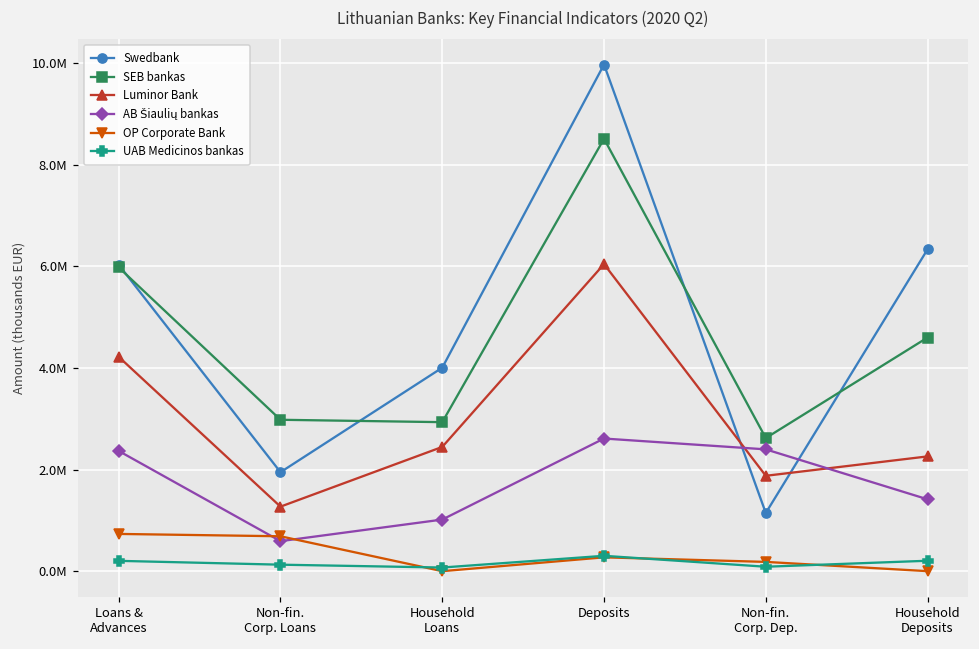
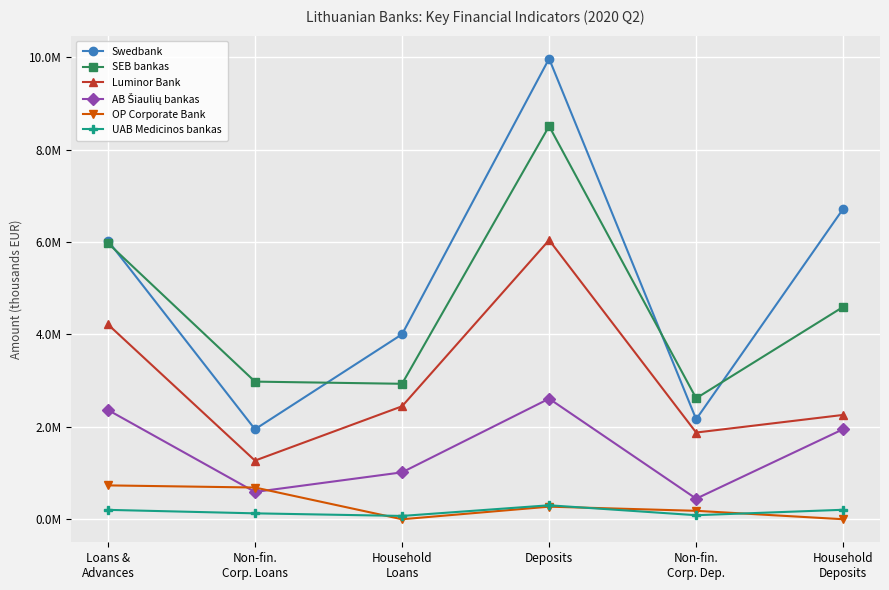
Swedbank, Non-fin. Corp. Dep.: 1100000 -> 2200000
AB Šiaulių bankas, Non-fin. Corp. Dep.: 2400000 -> 400000
Swedbank, Household Deposits: 6300000 -> 6700000
AB Šiaulių bankas, Household Deposits: 1400000 -> 1900000
